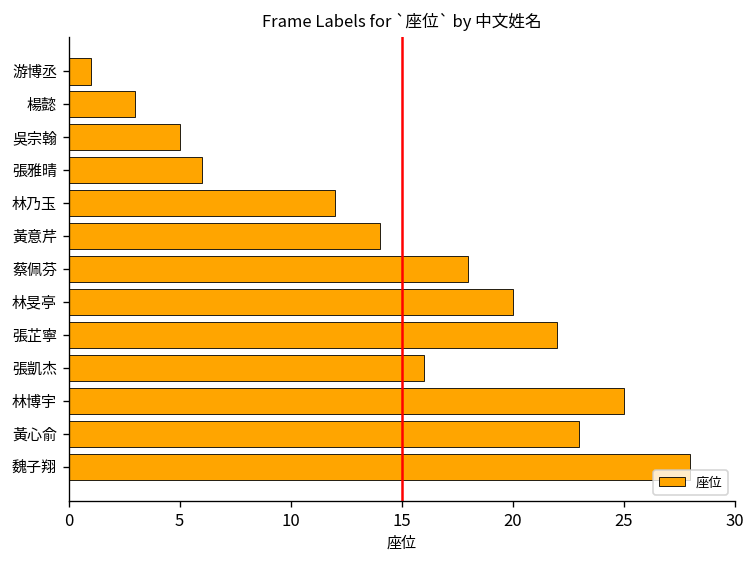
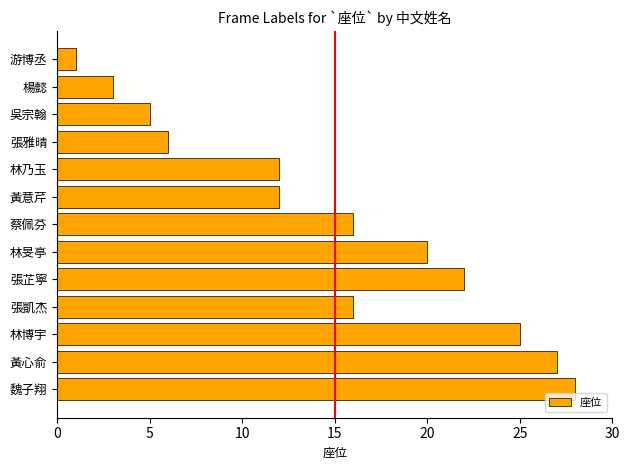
黃意芹: 14 -> 12
蔡佩芬: 18 -> 16
黃心俞: 23 -> 27
